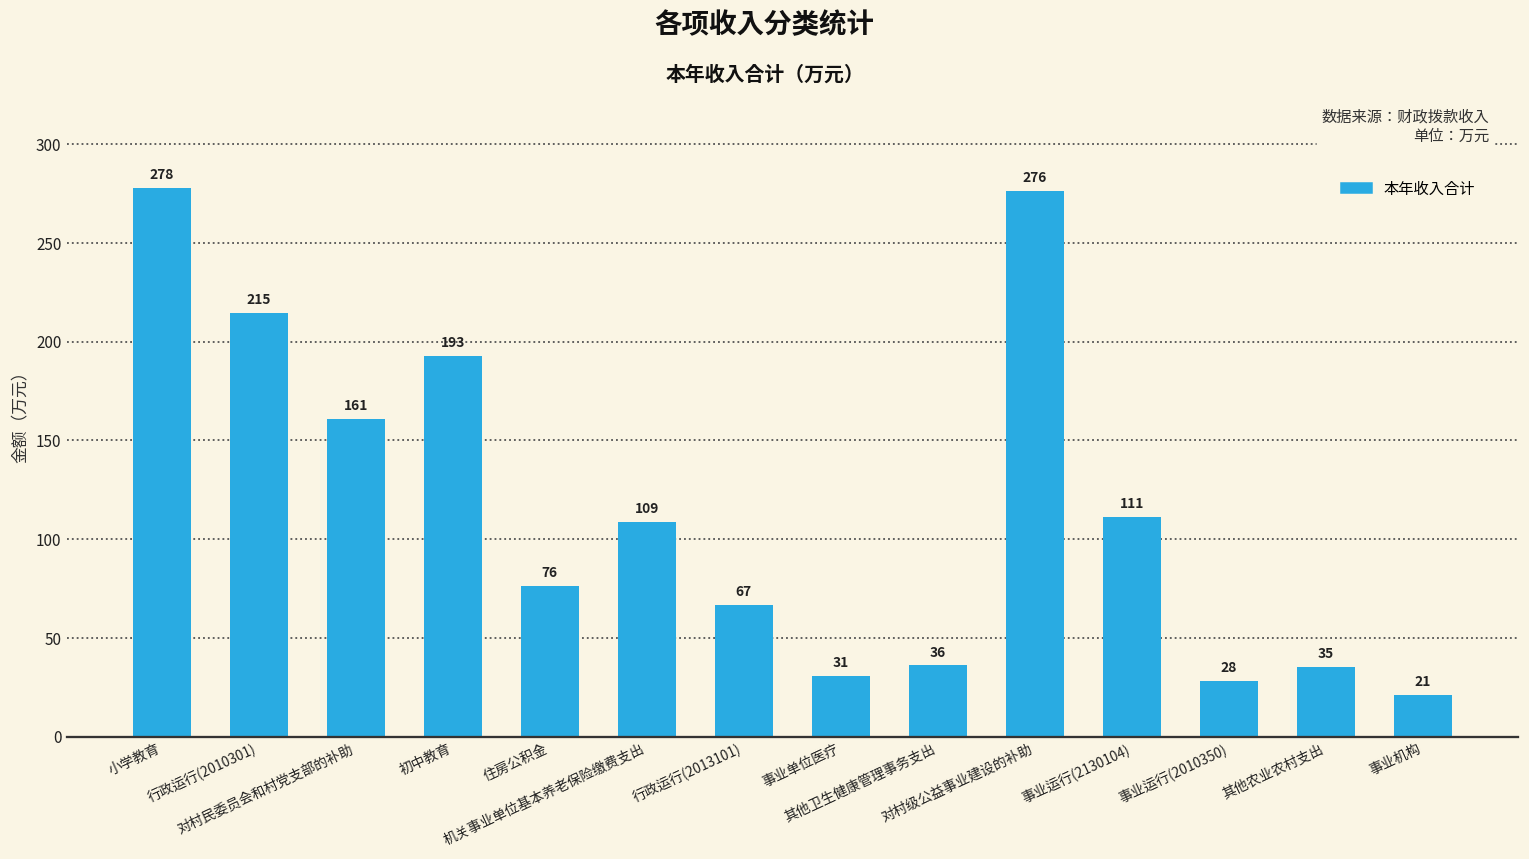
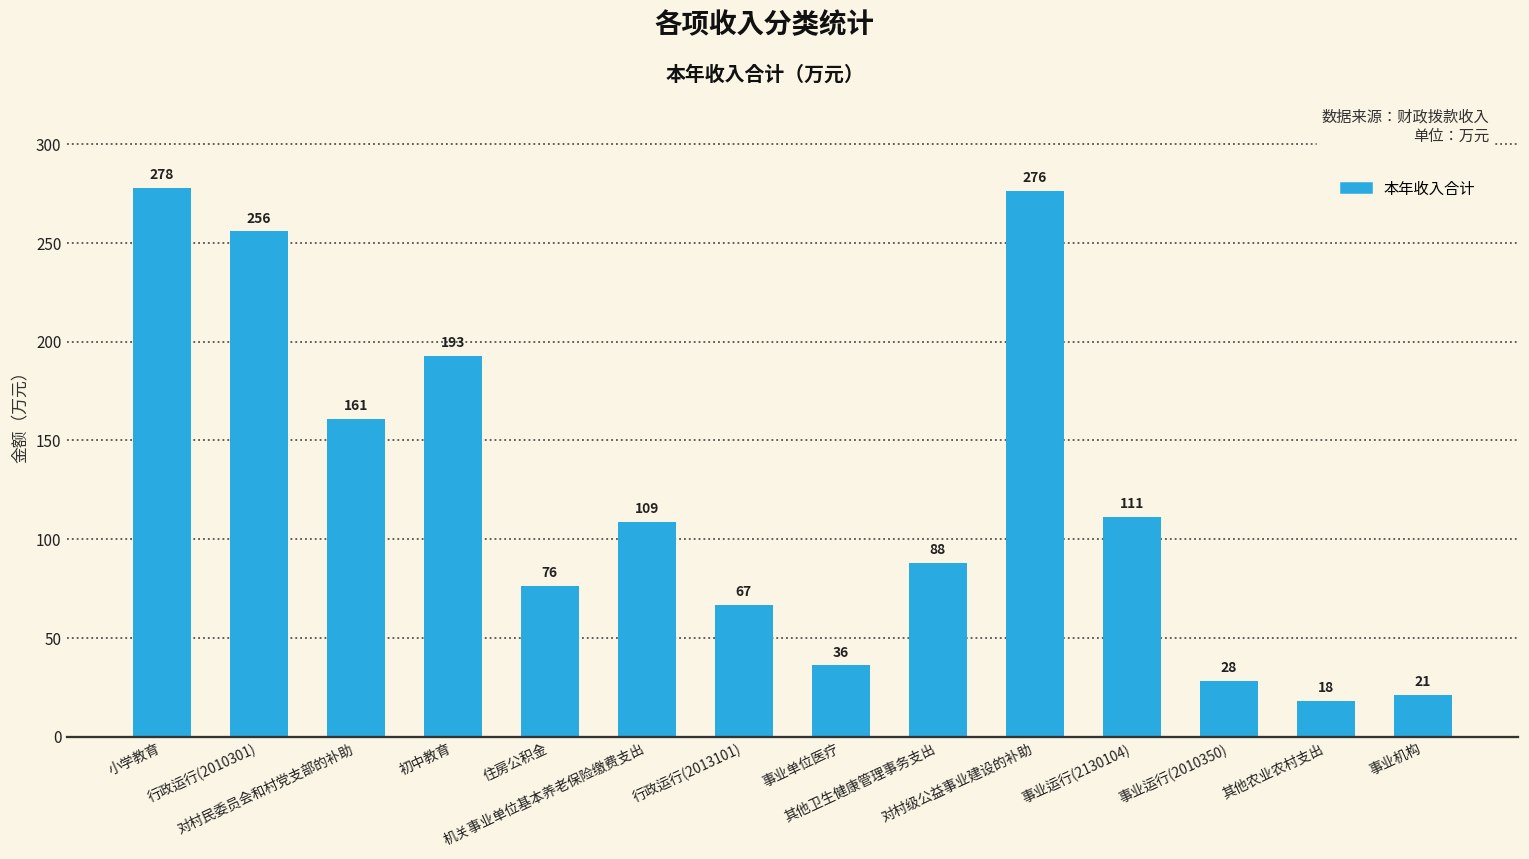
行政运行(2010301): 215 -> 256
事业单位医疗: 31 -> 36
其他卫生健康管理事务支出: 36 -> 88
其他农业农村支出: 35 -> 18
